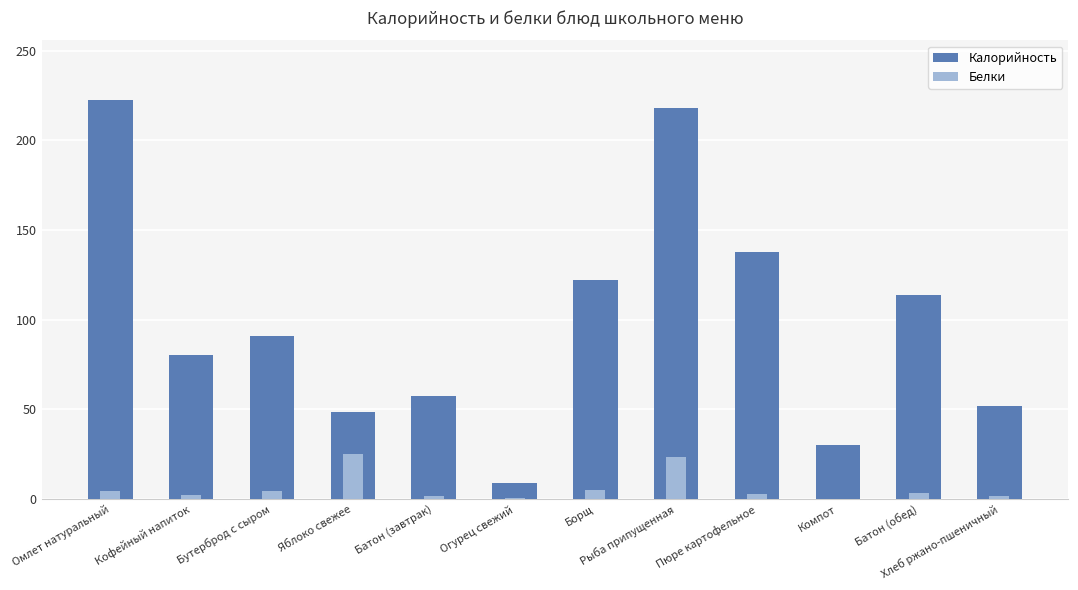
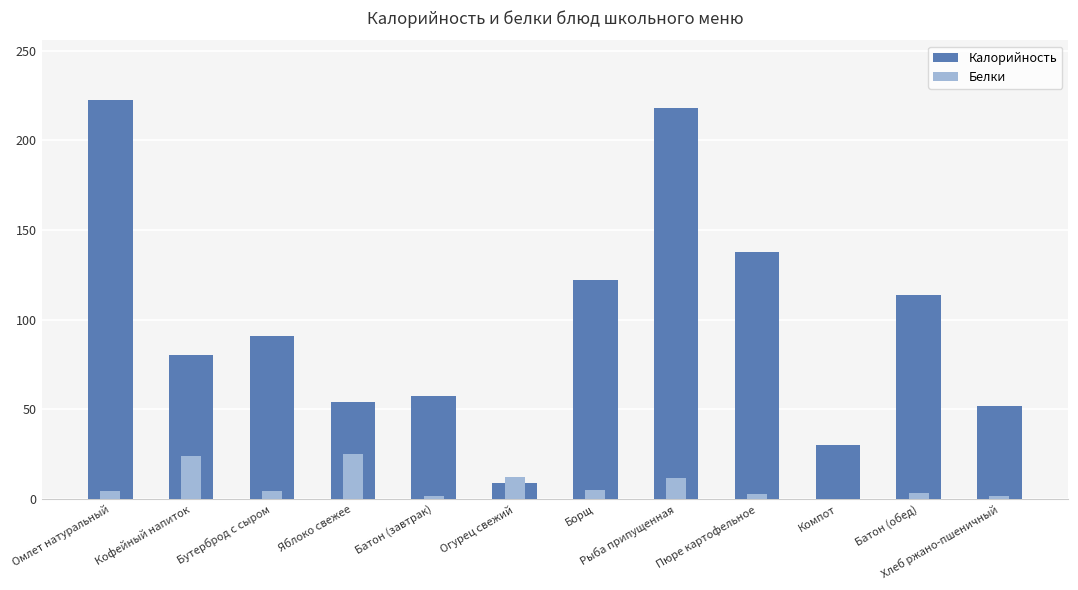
Белки, Кофейный напиток: 3 -> 24
Калорийность, Яблоко свежее: 48 -> 54
Белки, Огурец свежий: 1 -> 12
Белки, Рыба припущенная: 24 -> 12
